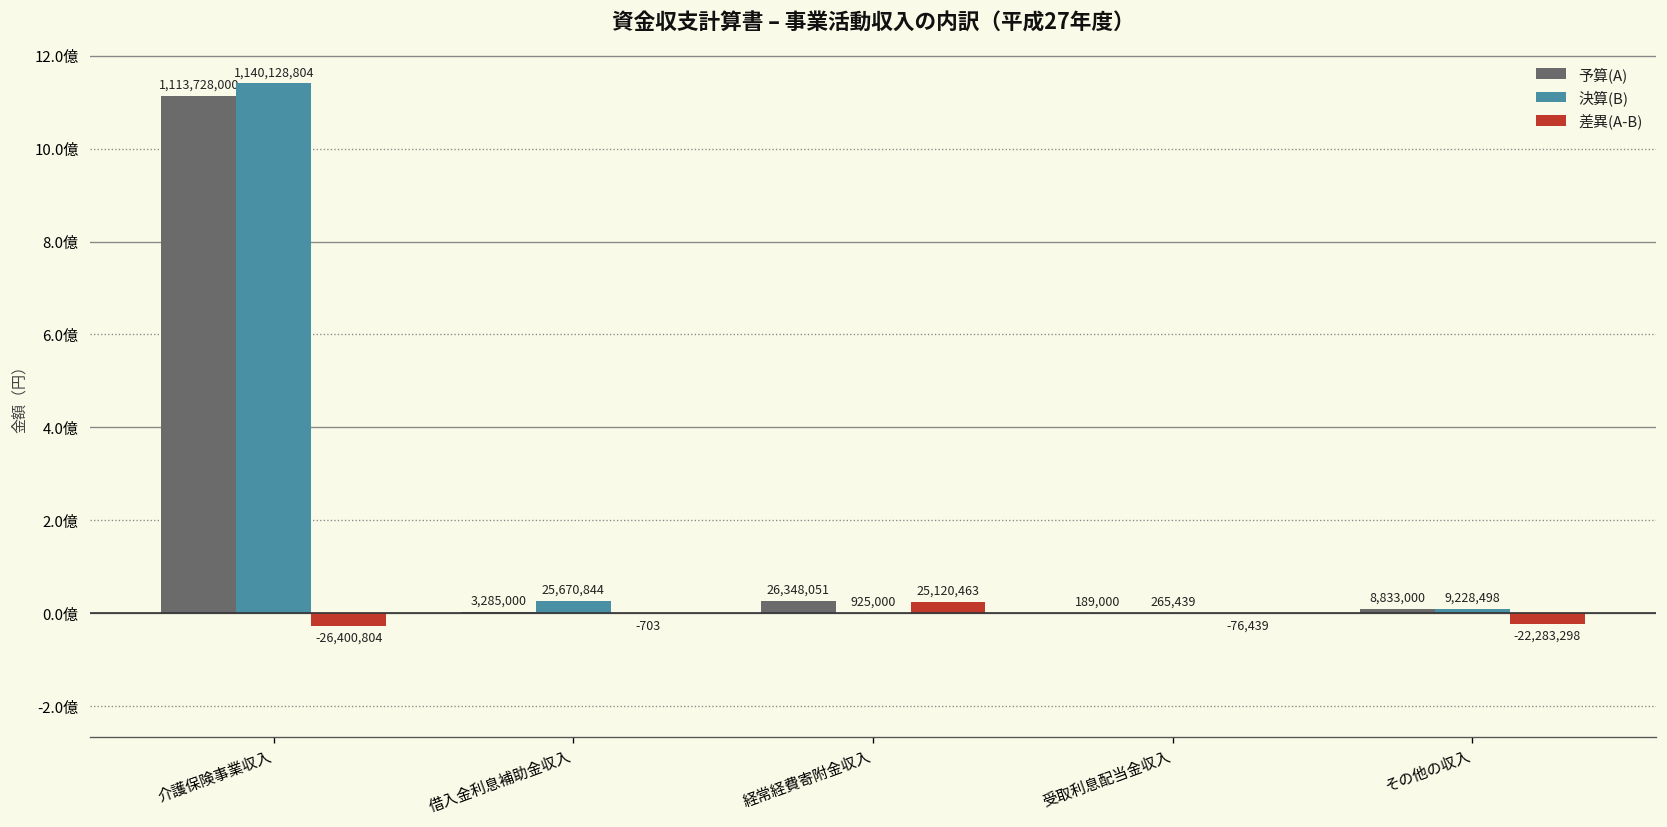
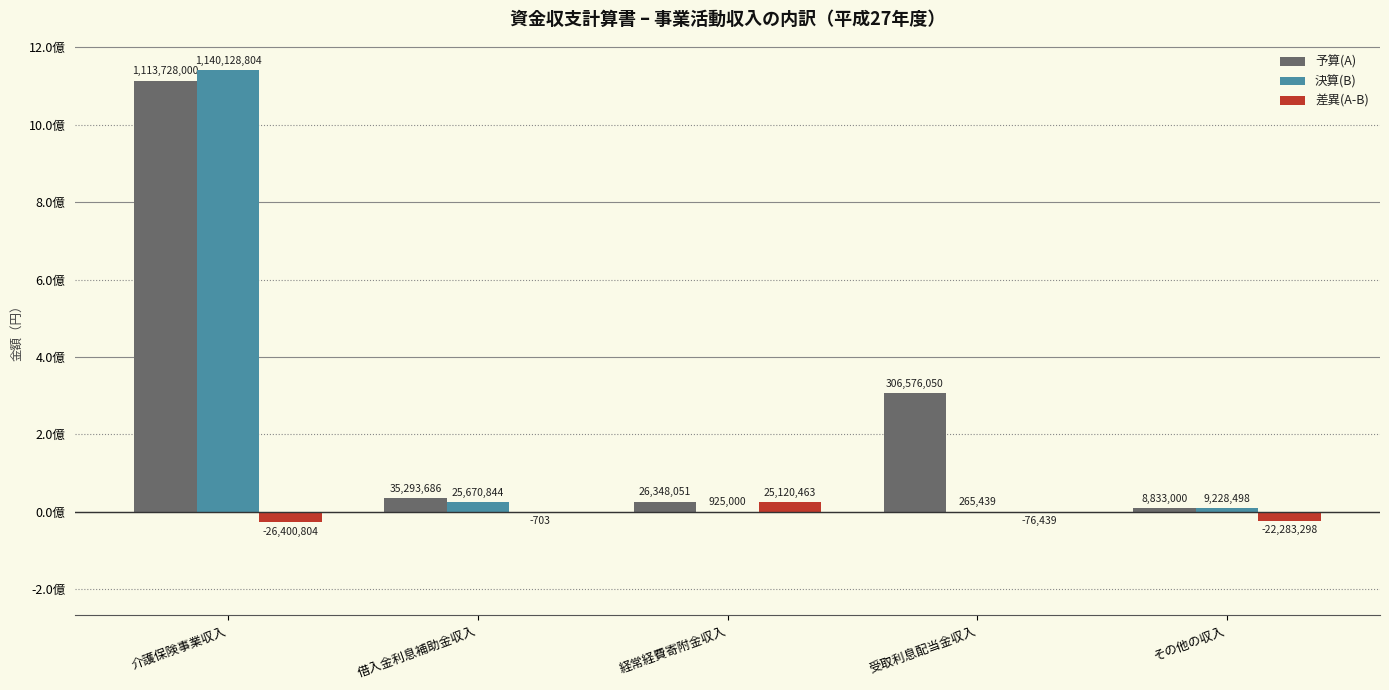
予算(A), 借入金利息補助金収入: 3,285,000 -> 35,293,686
予算(A), 受取利息配当金収入: 189,000 -> 306,576,050
